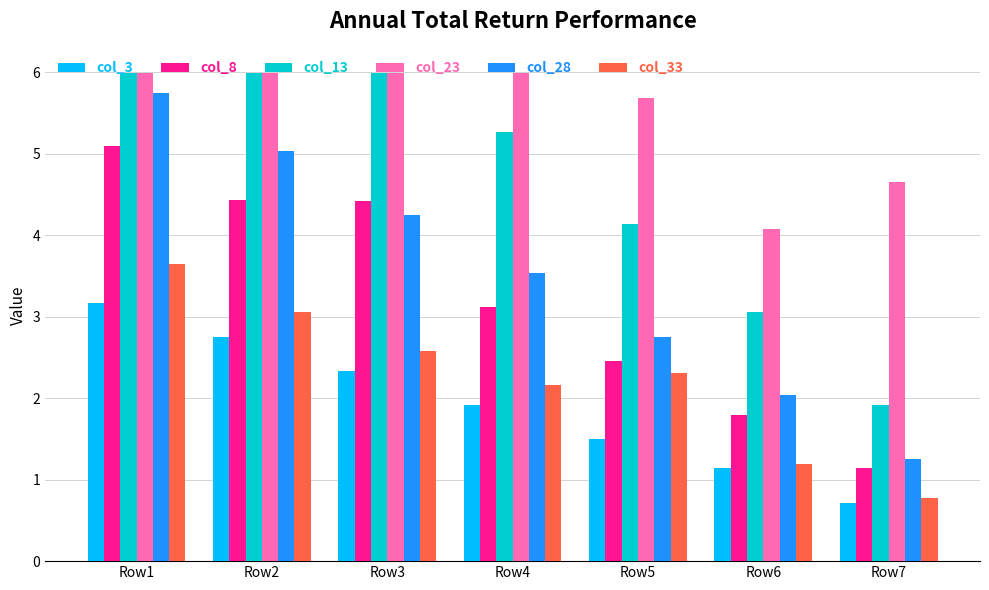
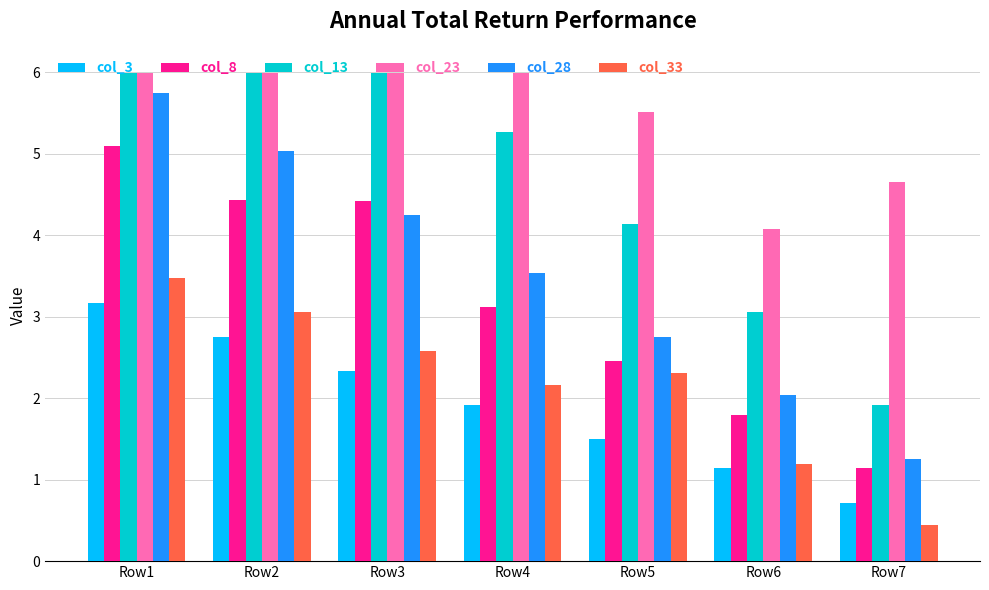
col_33, Row1: 3.7 -> 3.5
col_23, Row5: 5.7 -> 5.5
col_33, Row7: 0.8 -> 0.4
